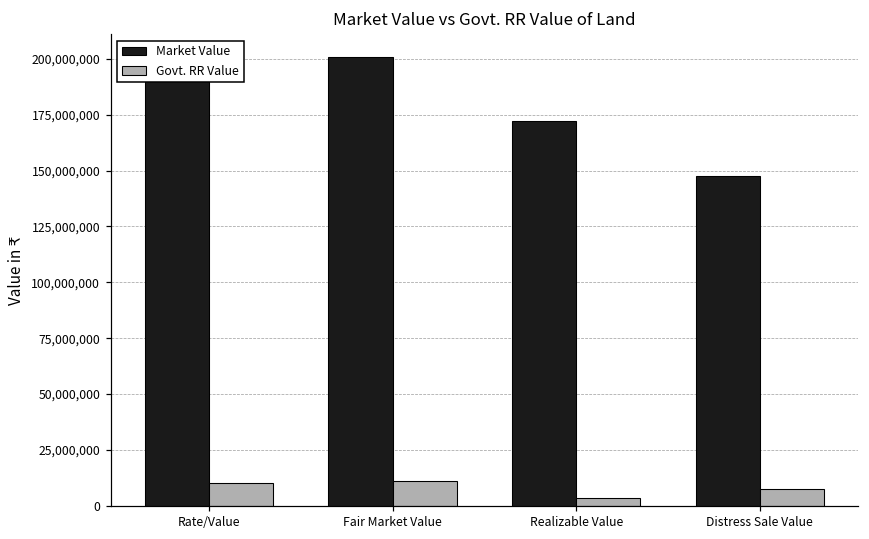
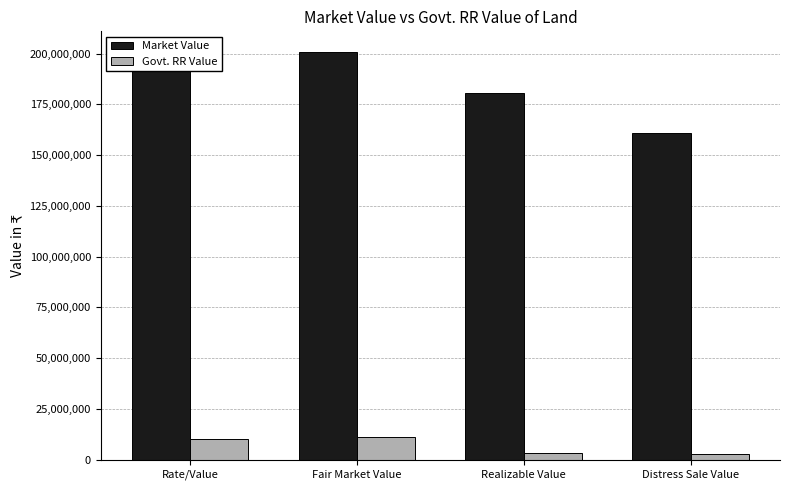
Market Value, Realizable Value: 172,000,000 -> 181,000,000
Market Value, Distress Sale Value: 148,000,000 -> 161,000,000
Govt. RR Value, Distress Sale Value: 7,000,000 -> 3,000,000
